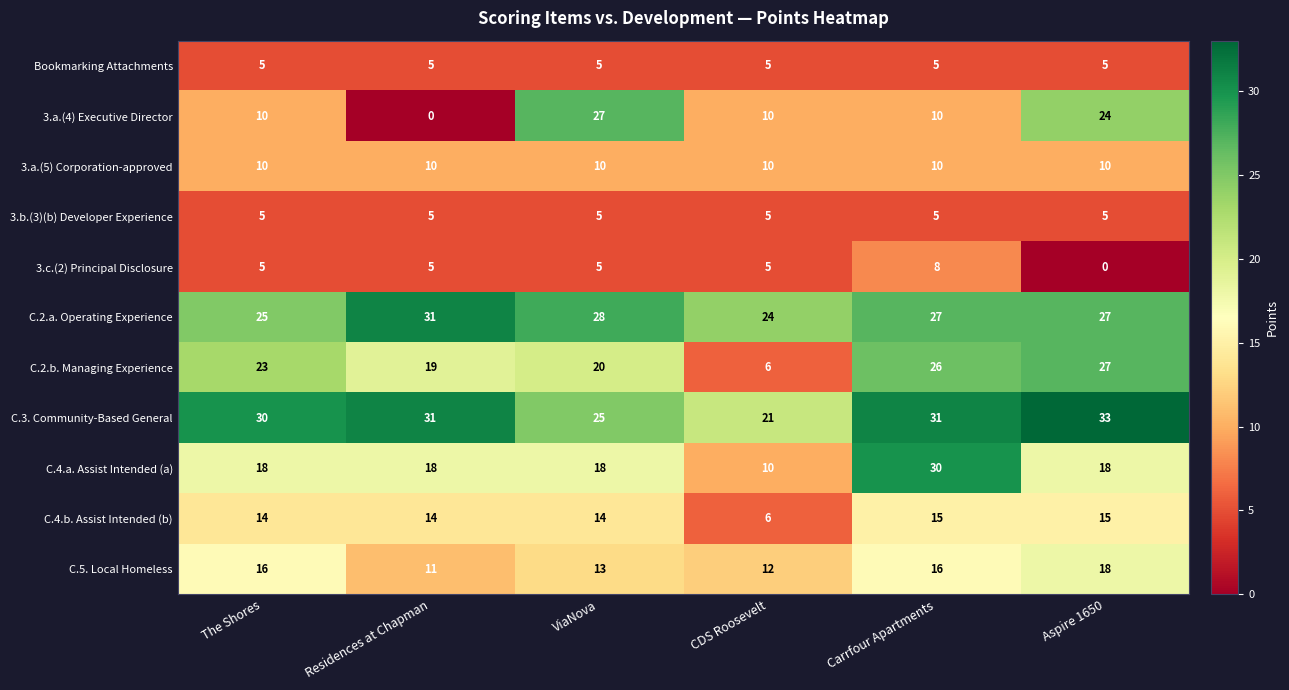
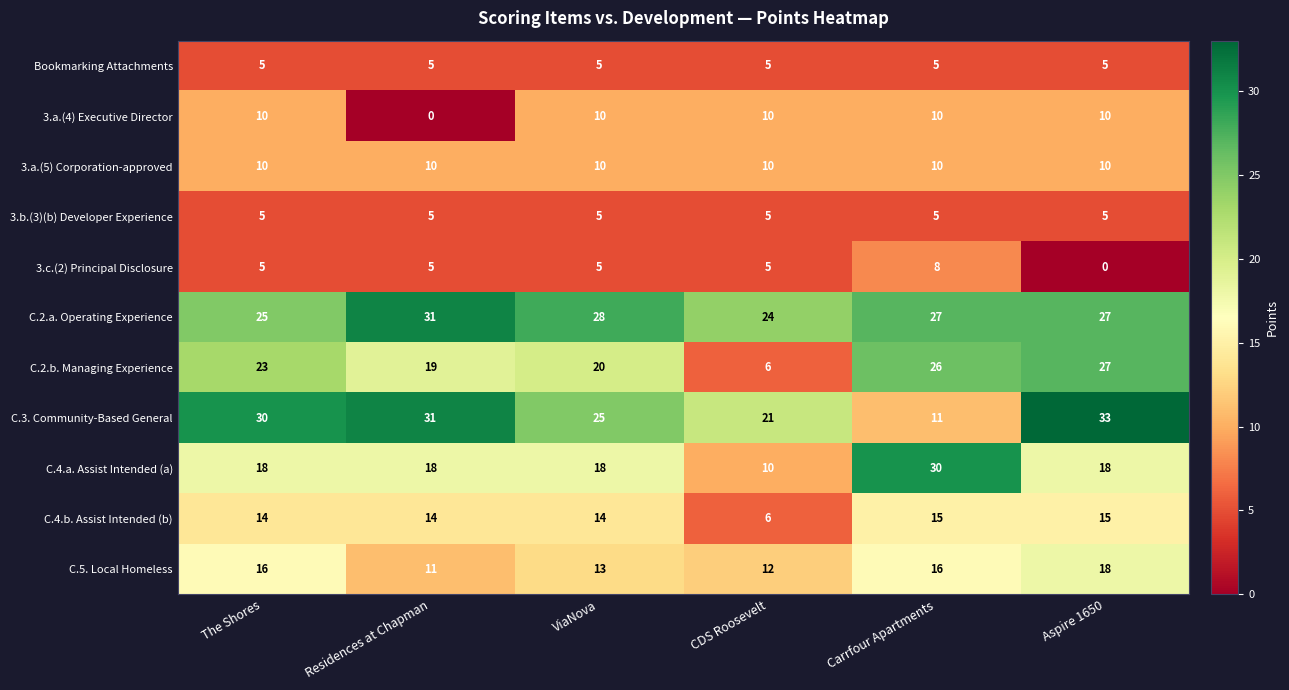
3.a.(4) Executive Director, ViaNova: 27 -> 10
3.a.(4) Executive Director, Aspire 1650: 24 -> 10
C.3. Community-Based General, Carrfour Apartments: 31 -> 11
